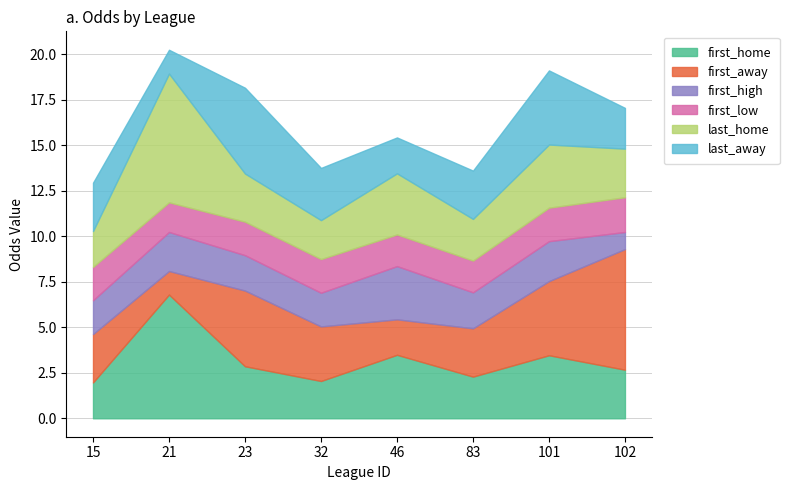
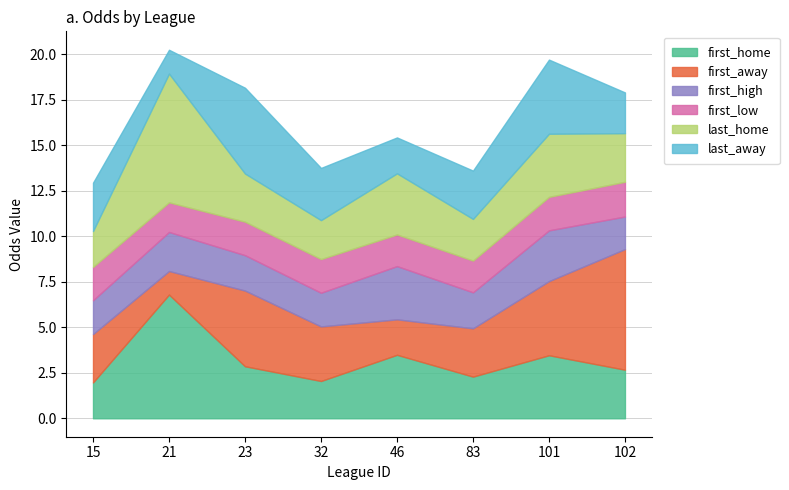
first_high, 101: 2.2 -> 2.8
first_high, 102: 0.9 -> 1.8
